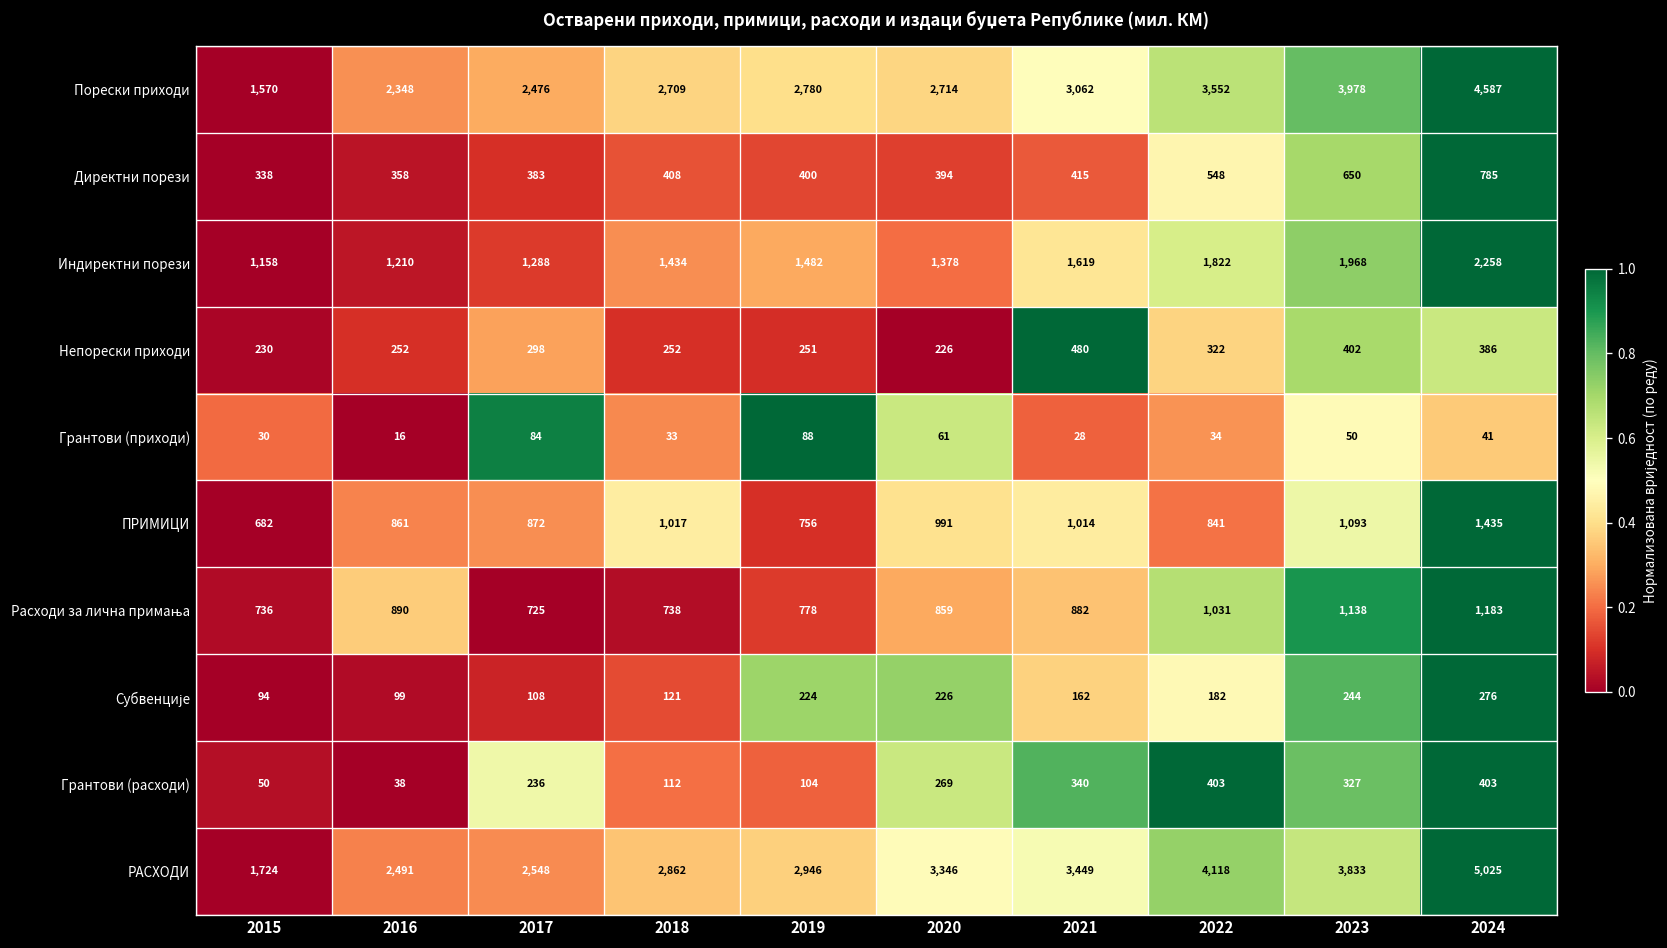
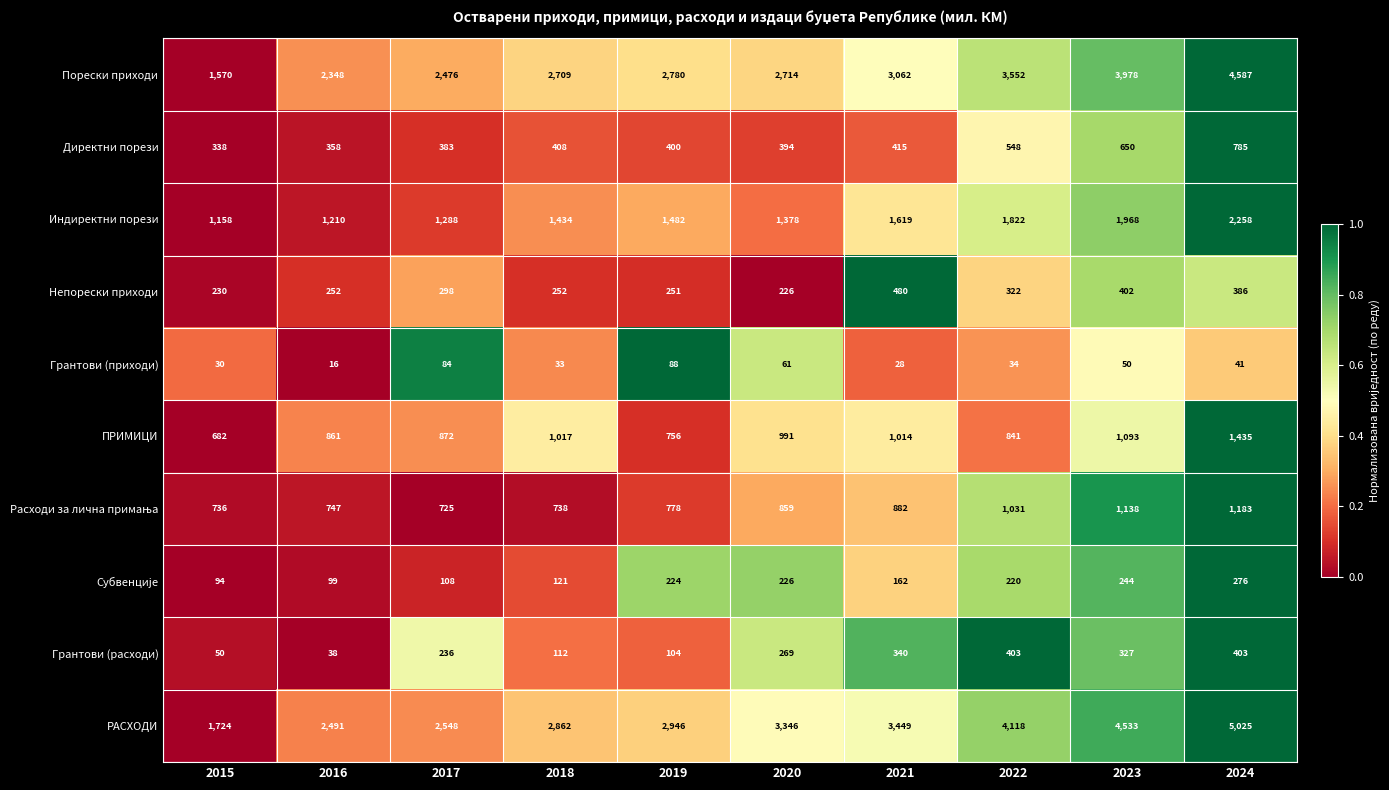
Расходи за лична примања, 2016: 890 -> 747
Субвенције, 2022: 182 -> 220
РАСХОДИ, 2023: 3,833 -> 4,533
